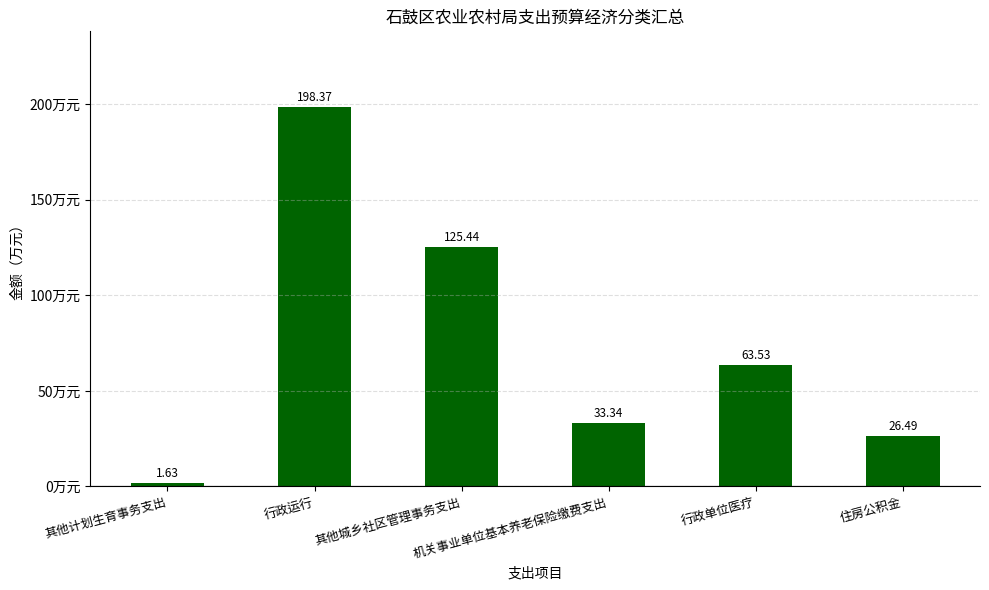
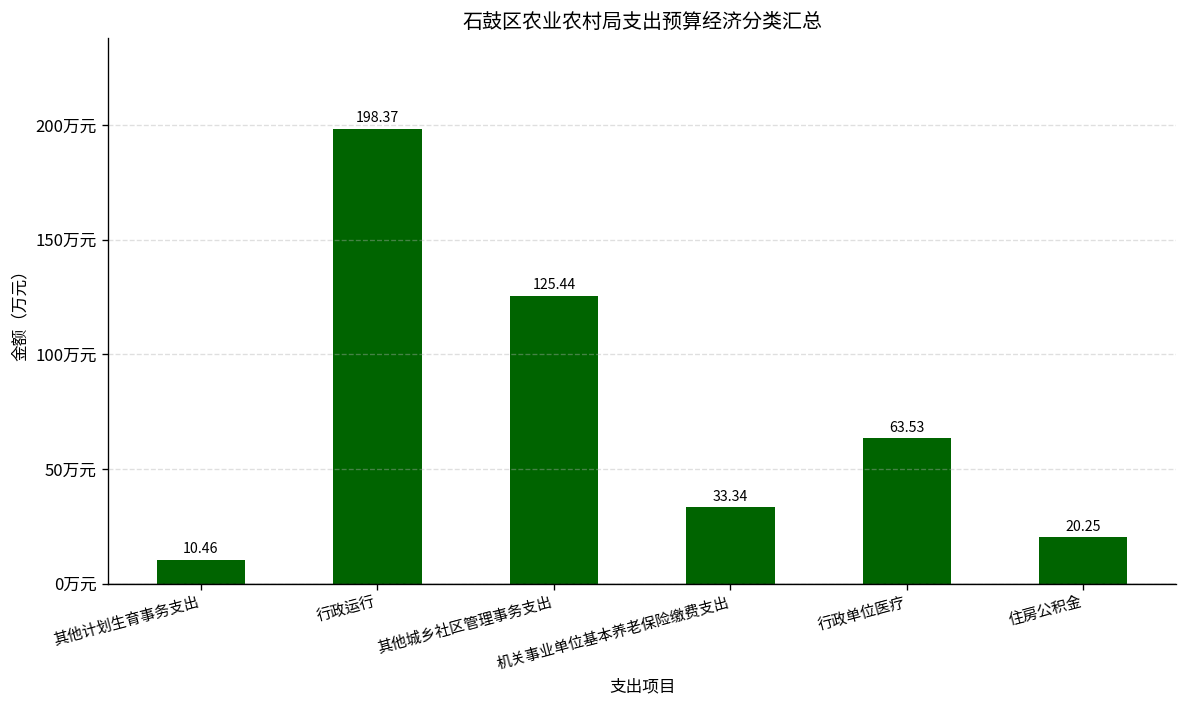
其他计划生育事务支出: 1.63 -> 10.46
住房公积金: 26.49 -> 20.25
